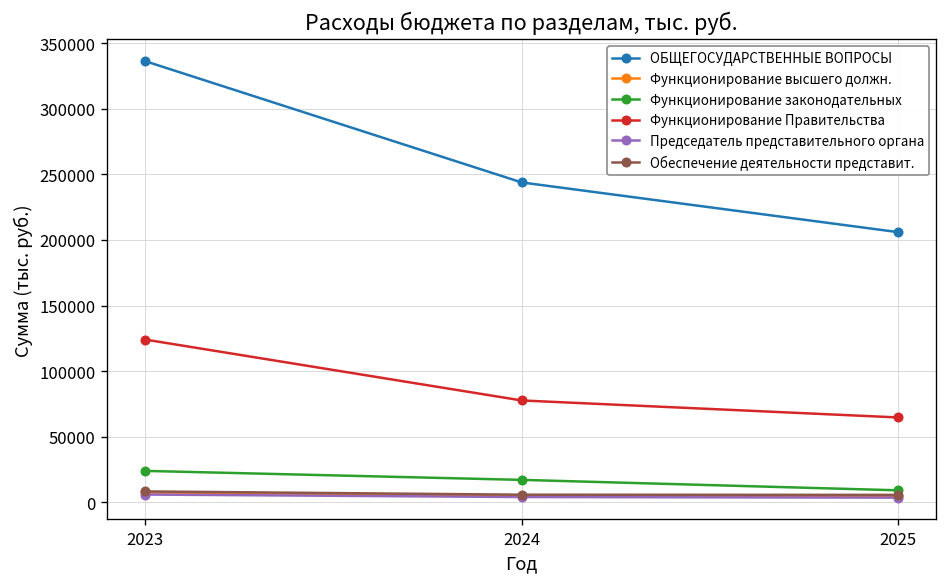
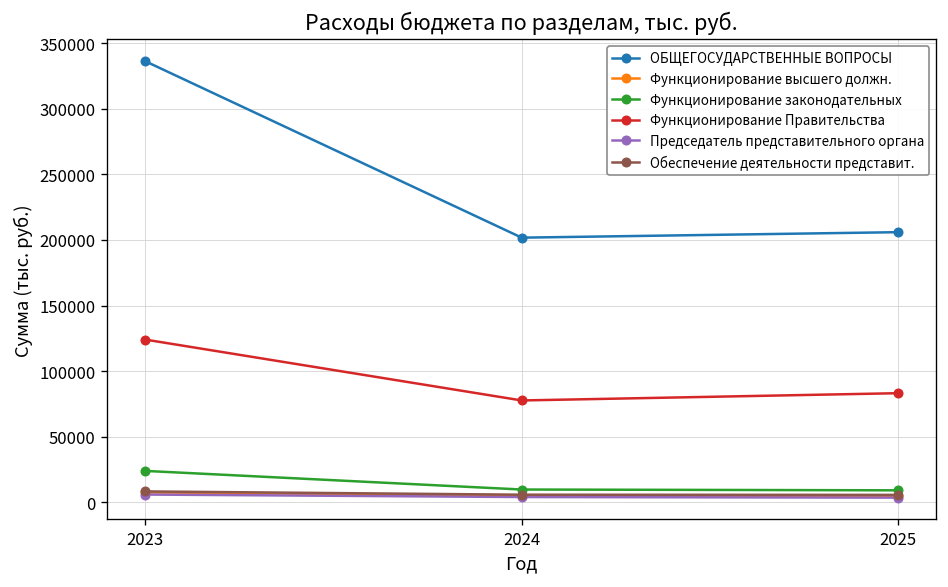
ОБЩЕГОСУДАРСТВЕННЫЕ ВОПРОСЫ, 2024: 244000 -> 202000
Функционирование законодательных, 2024: 17000 -> 10000
Функционирование Правительства, 2025: 65000 -> 83000
